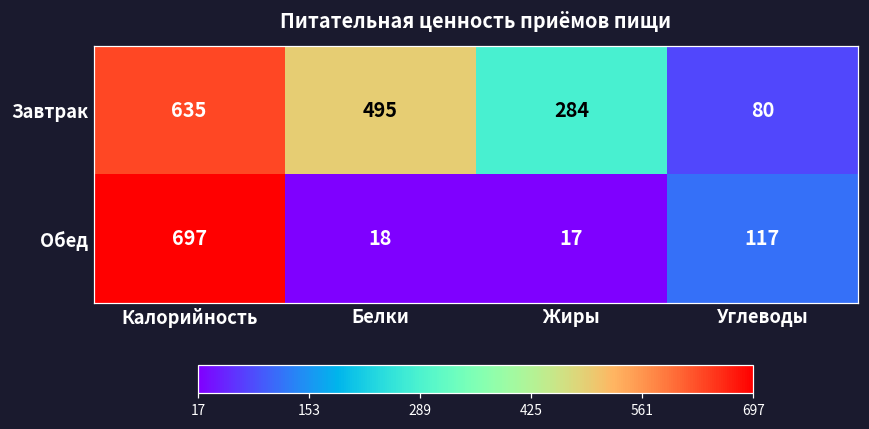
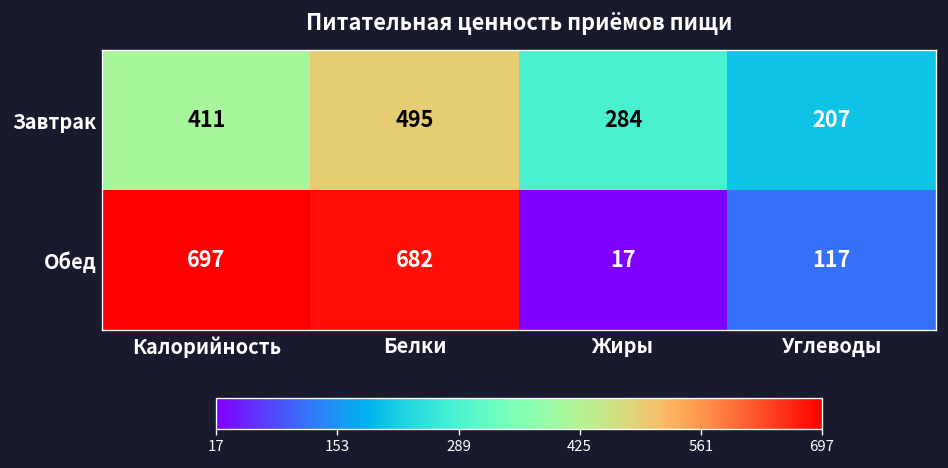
Завтрак, Калорийность: 635 -> 411
Завтрак, Углеводы: 80 -> 207
Обед, Белки: 18 -> 682
